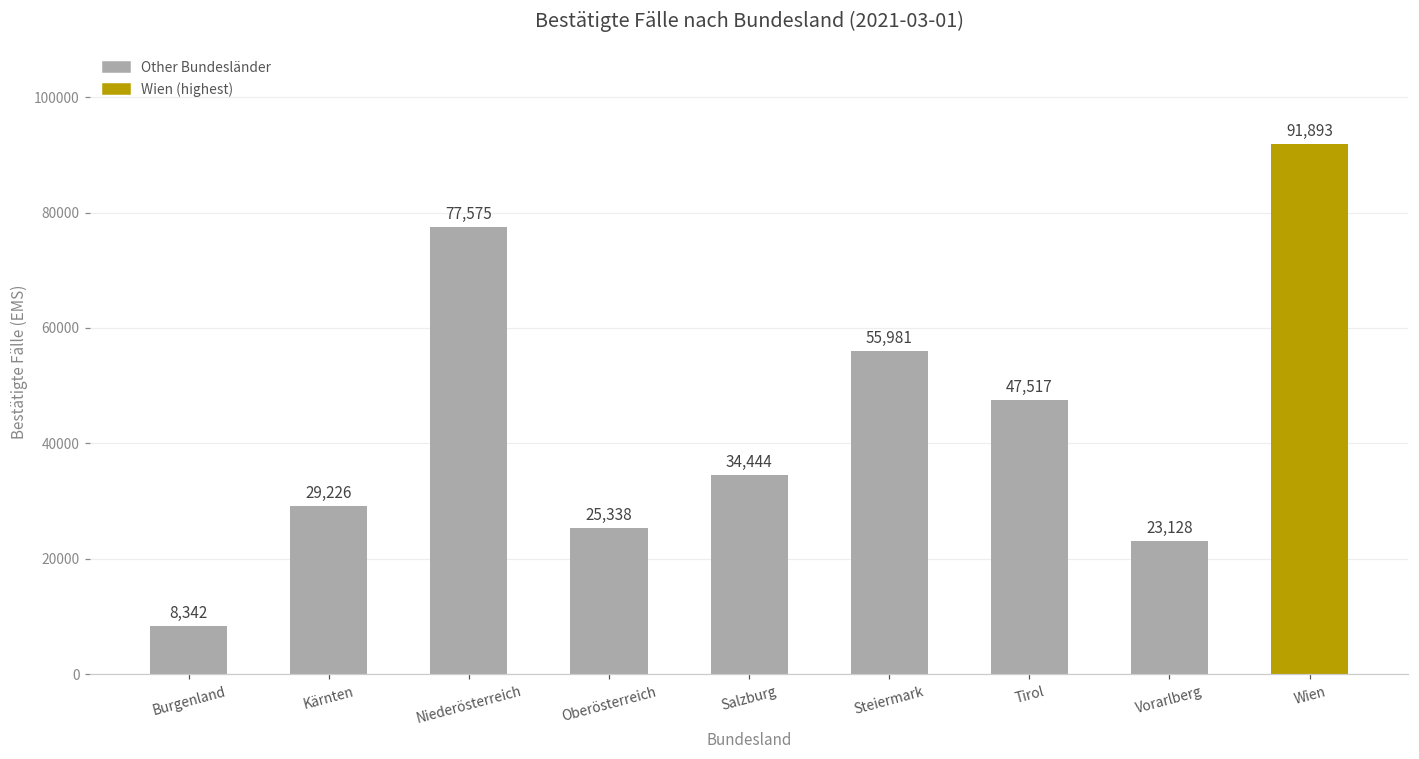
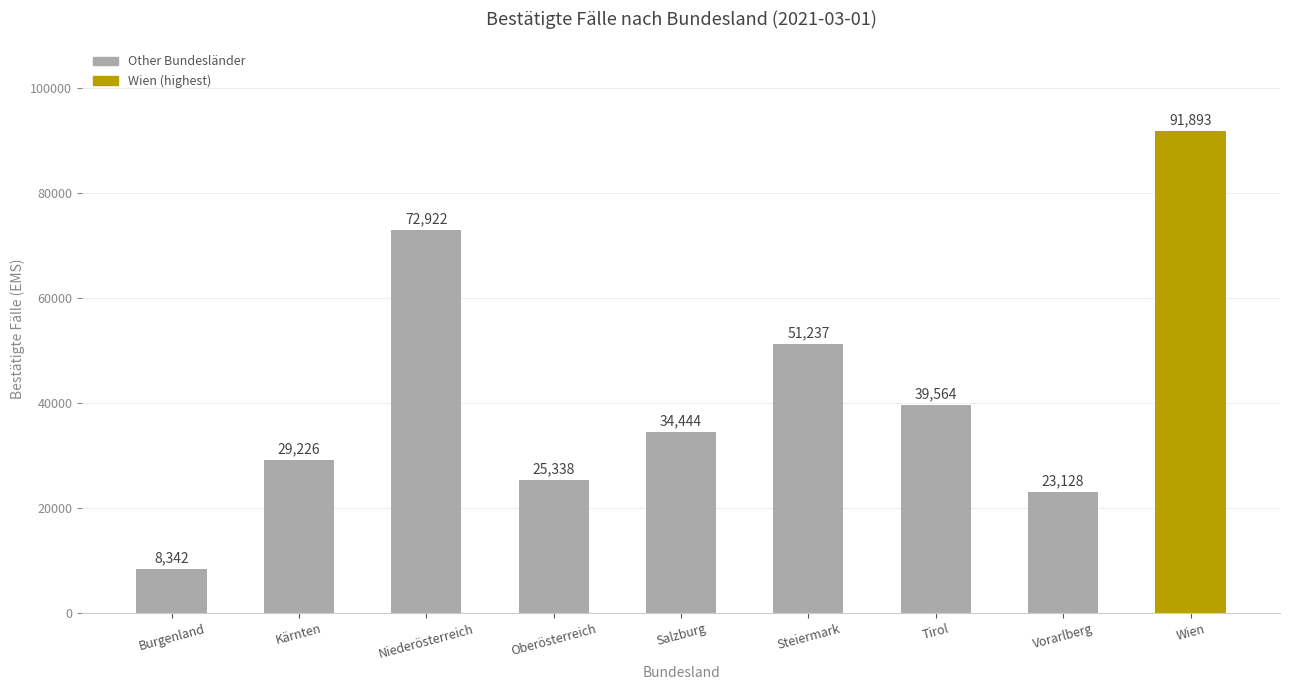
Niederösterreich: 77,575 -> 72,922
Steiermark: 55,981 -> 51,237
Tirol: 47,517 -> 39,564
